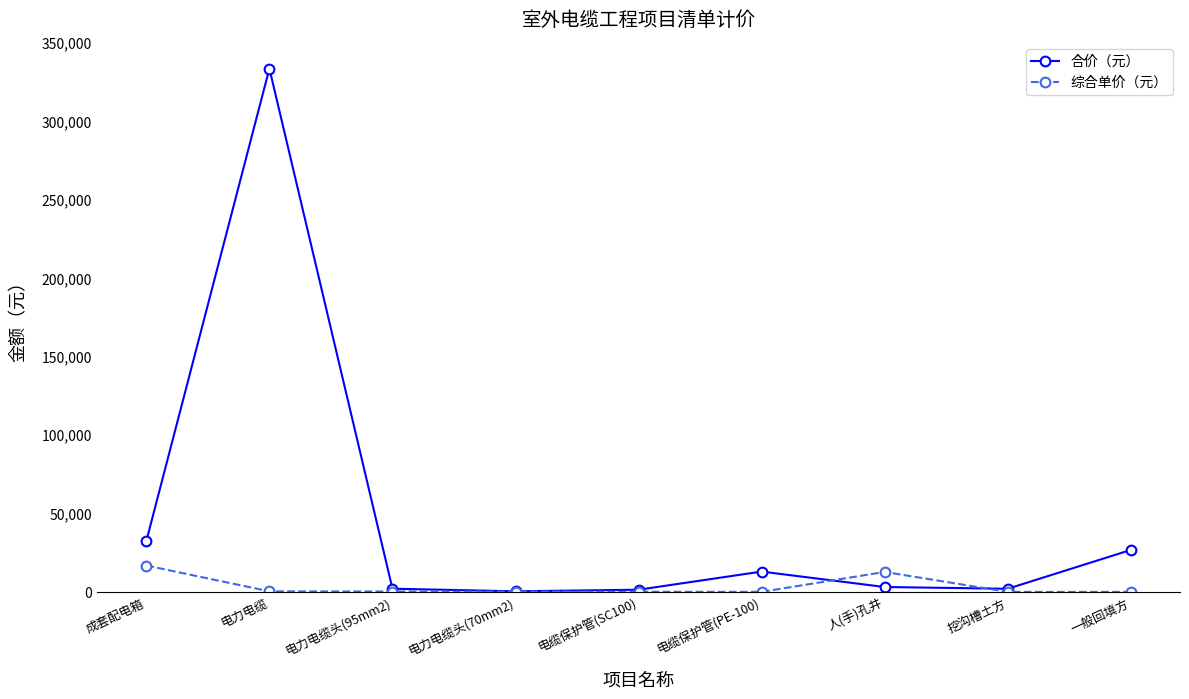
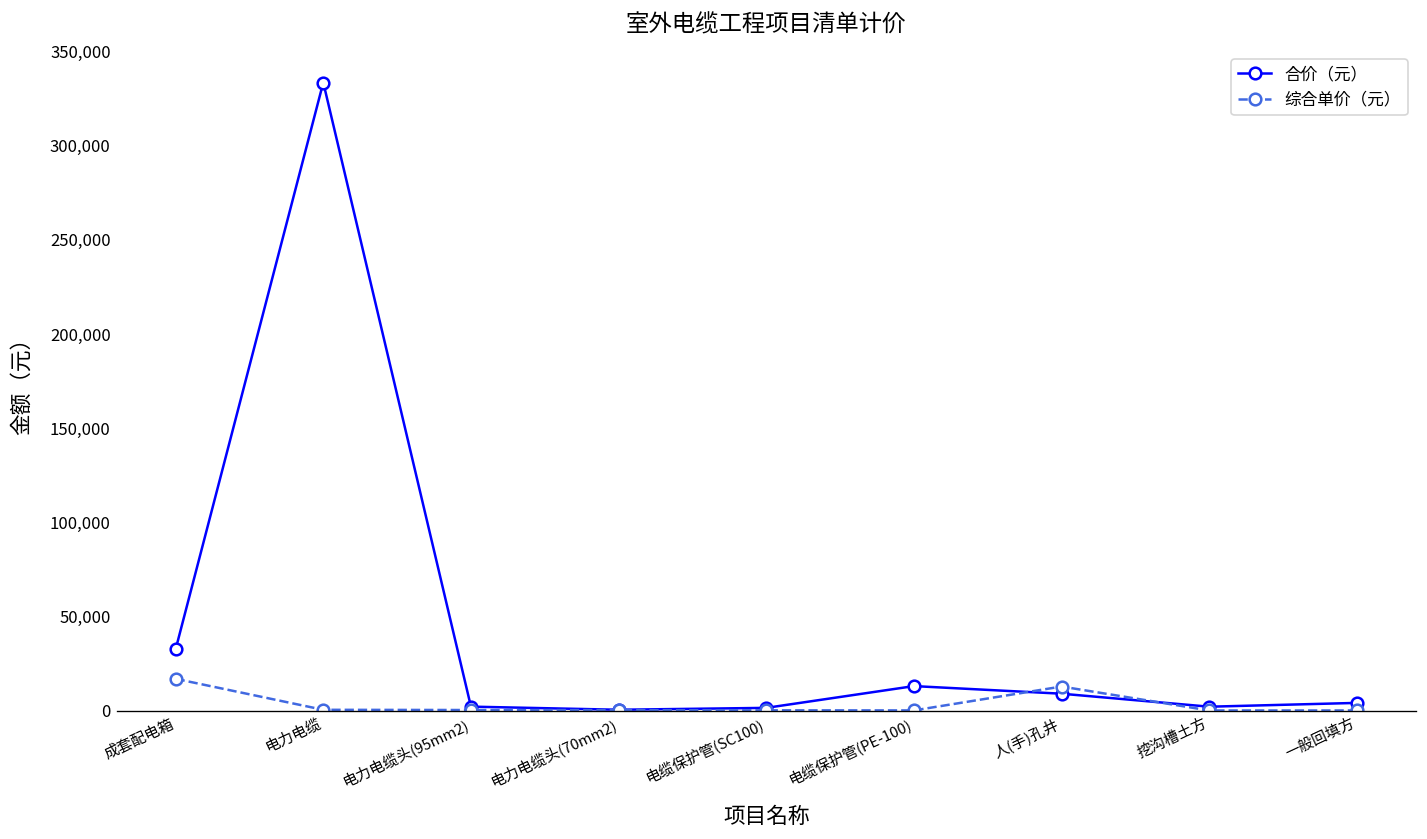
合价（元）, 人(手)孔井: 3,000 -> 9,000
合价（元）, 一般回填方: 27,000 -> 4,000
